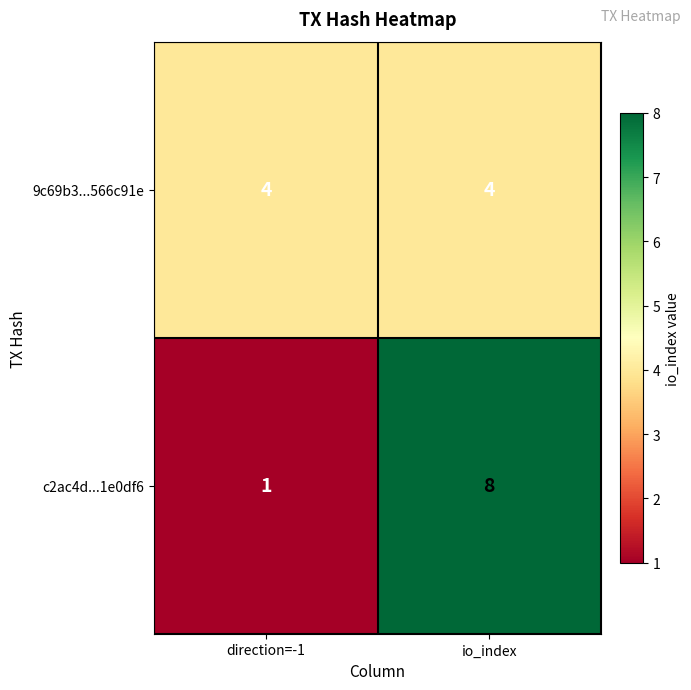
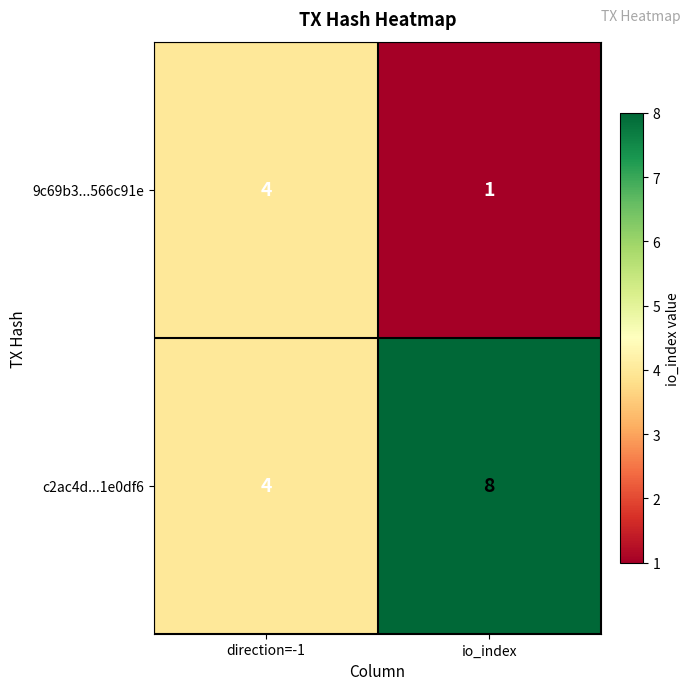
9c69b3...566c91e, io_index: 4 -> 1
c2ac4d...1e0df6, direction=-1: 1 -> 4
